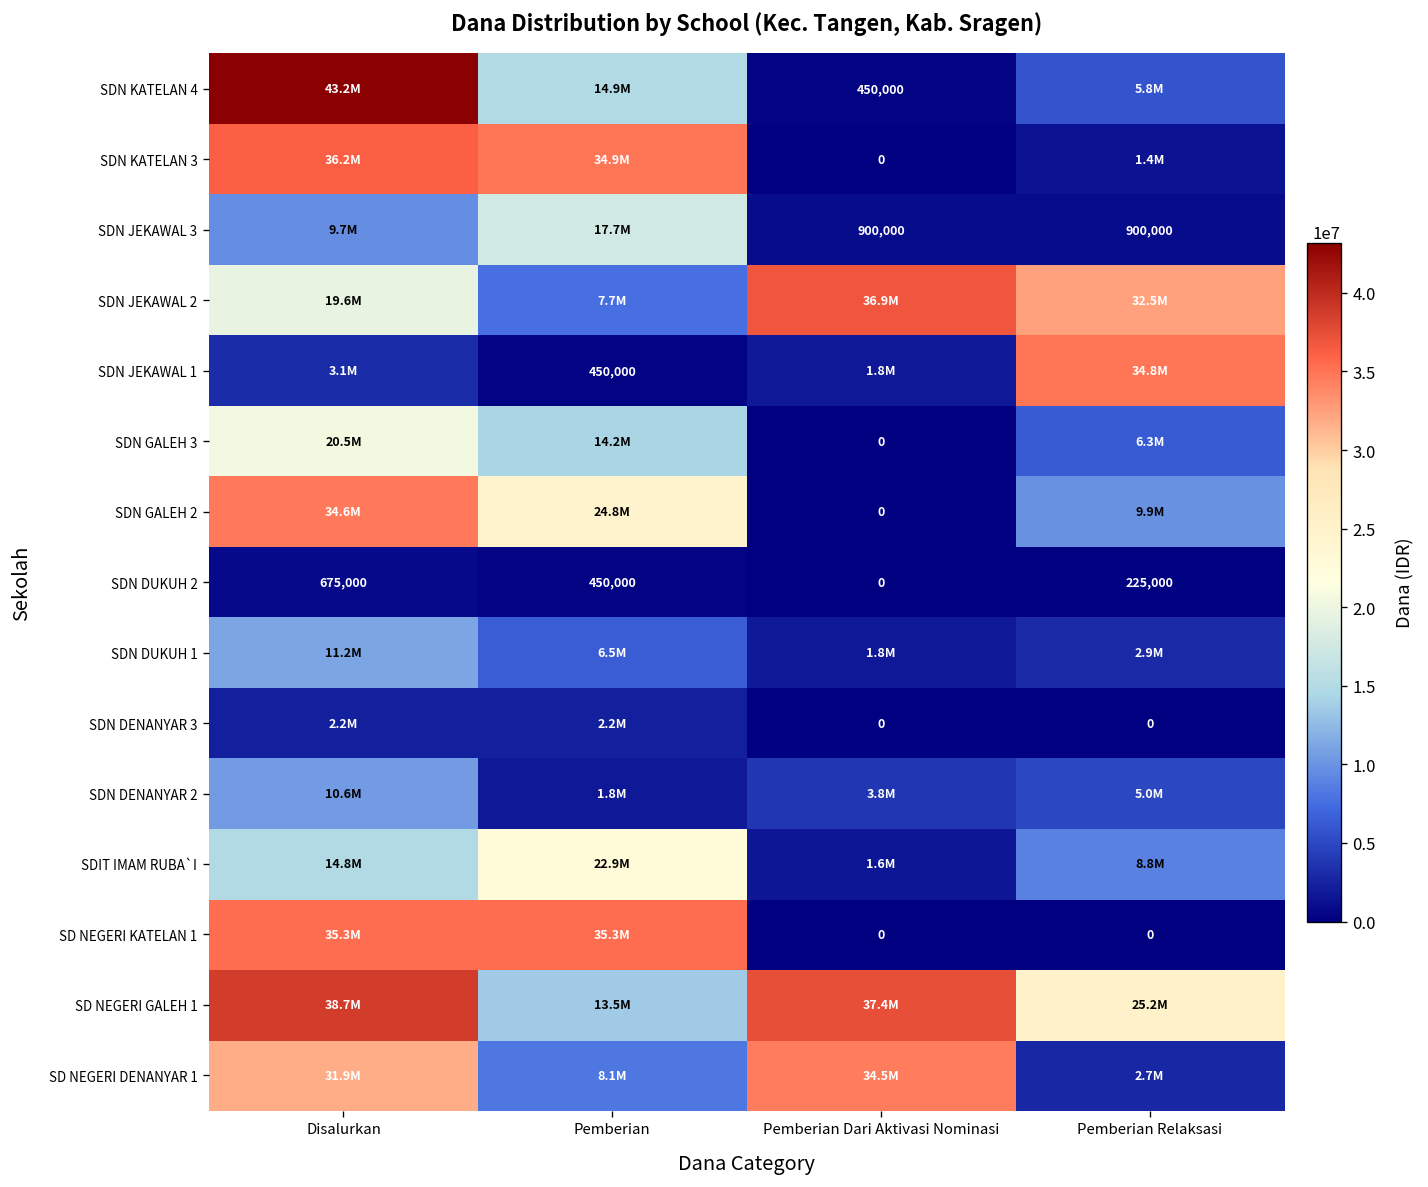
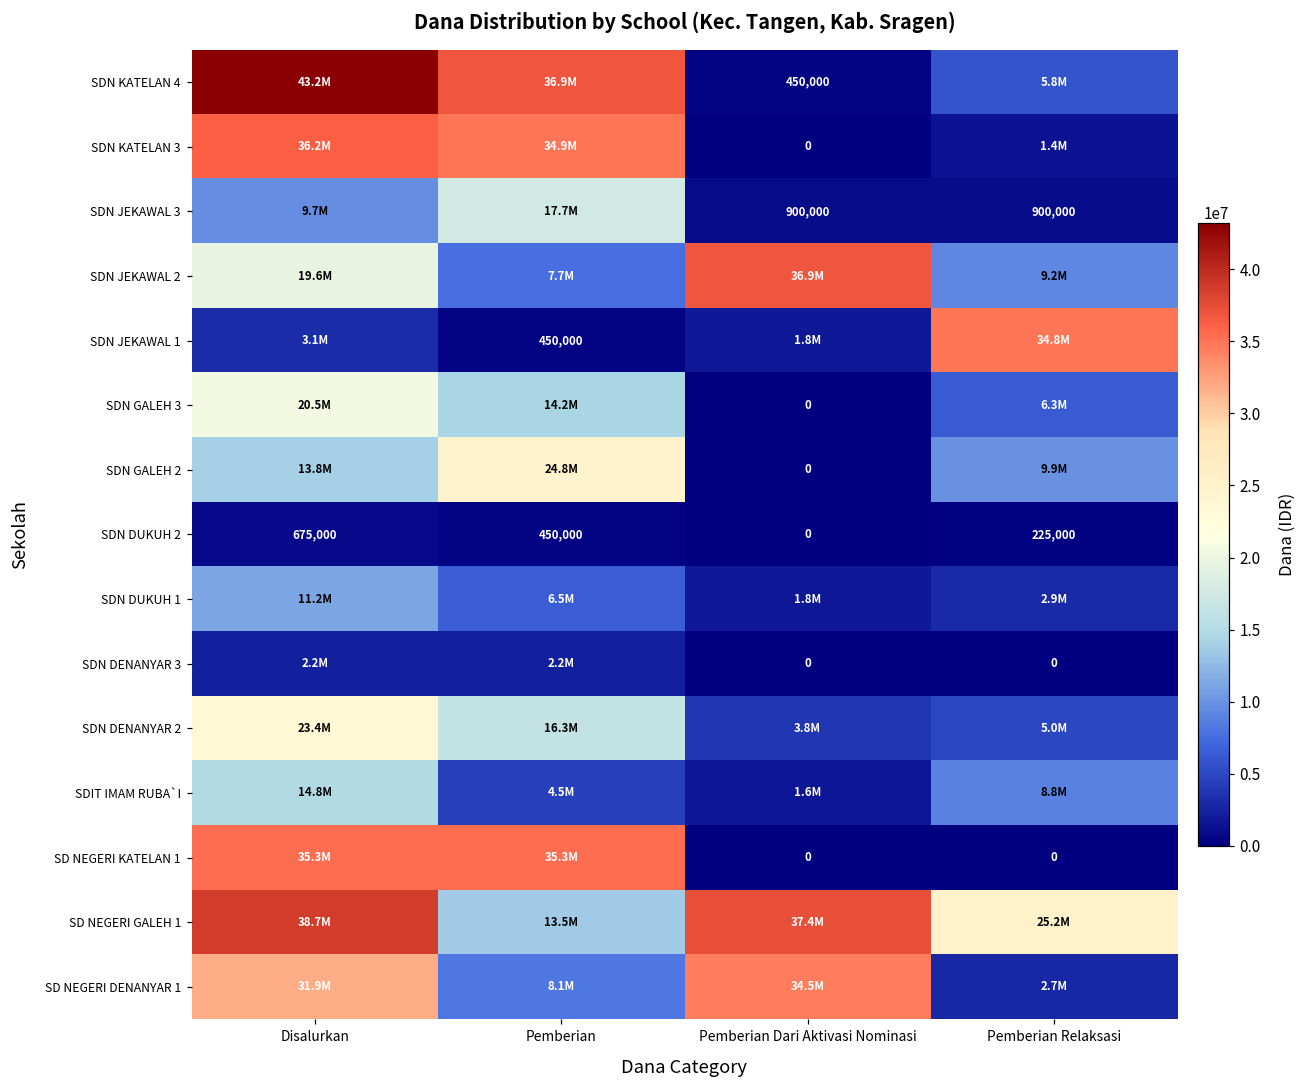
SDN KATELAN 4, Pemberian: 14.9M -> 36.9M
SDN JEKAWAL 2, Pemberian Relaksasi: 32.5M -> 9.2M
SDN GALEH 2, Disalurkan: 34.6M -> 13.8M
SDN DENANYAR 2, Disalurkan: 10.6M -> 23.4M
SDN DENANYAR 2, Pemberian: 1.8M -> 16.3M
SDIT IMAM RUBA`I, Pemberian: 22.9M -> 4.5M
